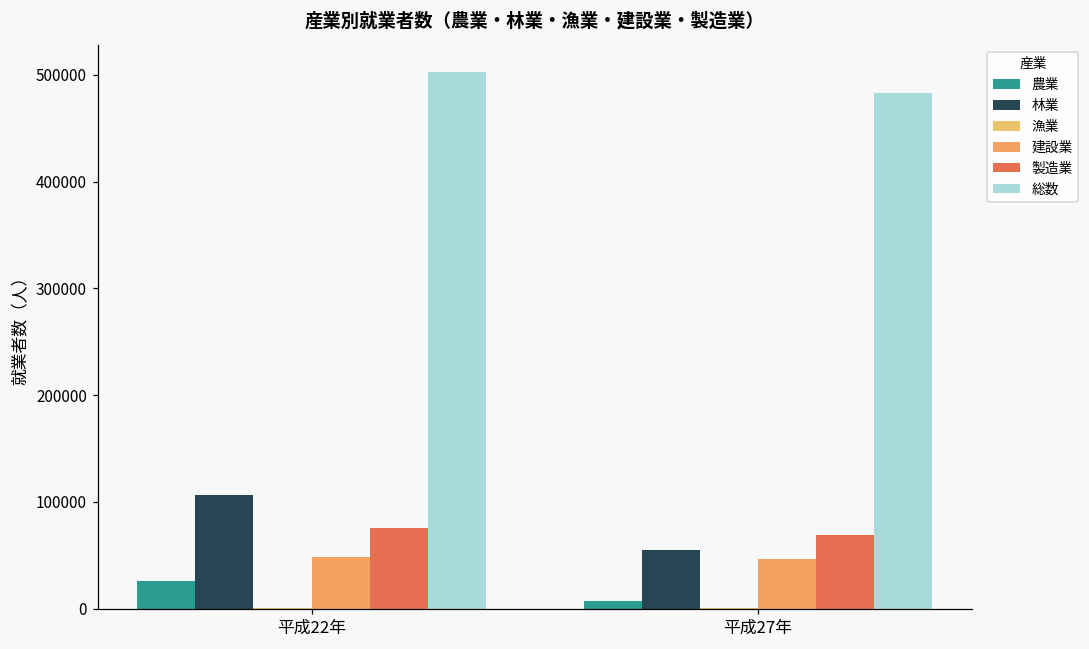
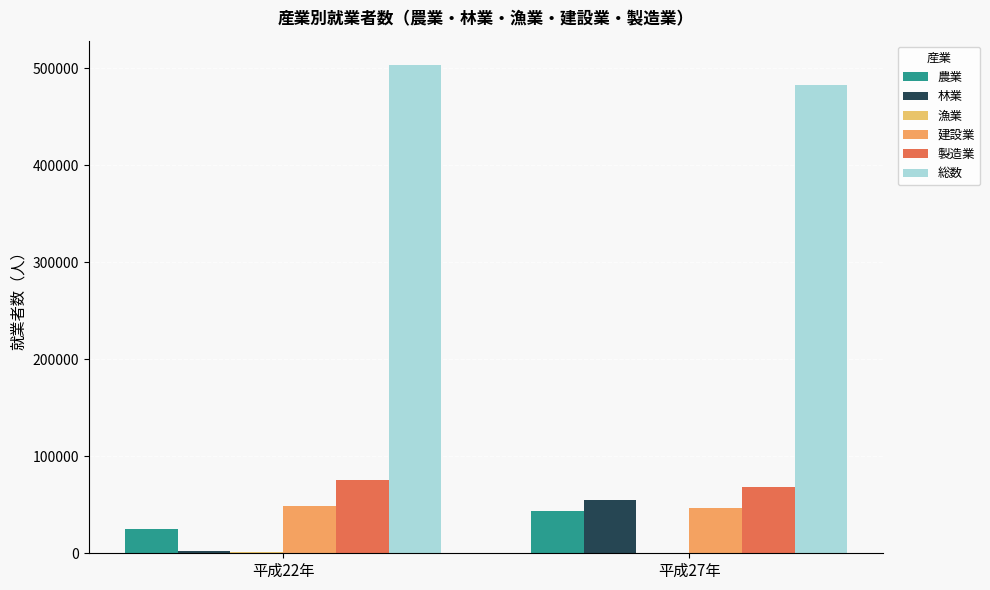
林業, 平成22年: 110000 -> 0
農業, 平成27年: 10000 -> 40000
